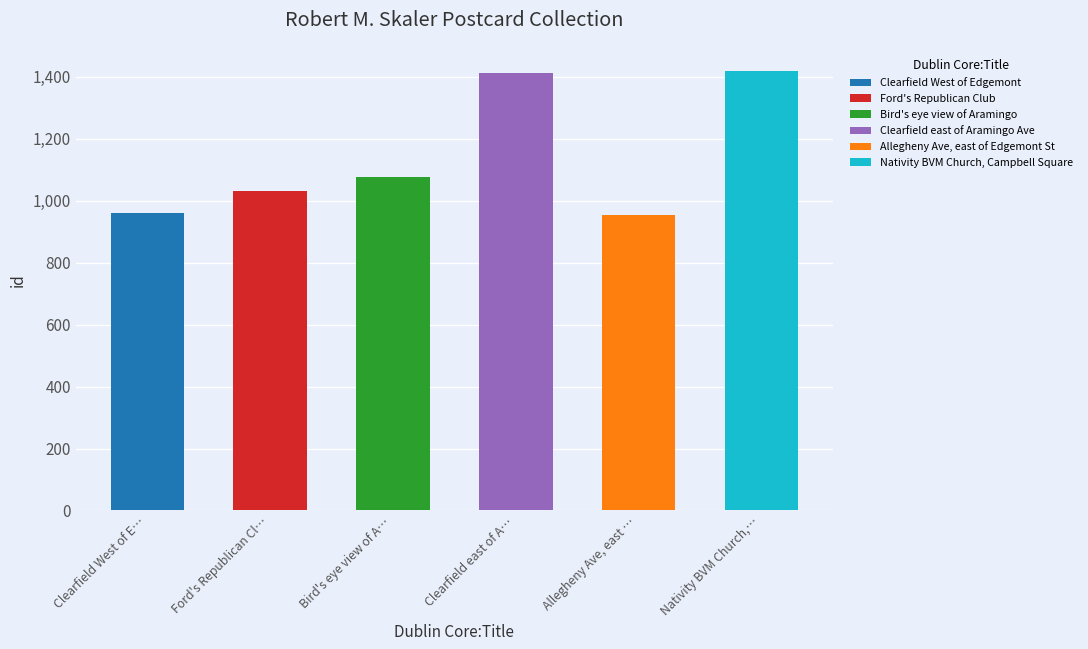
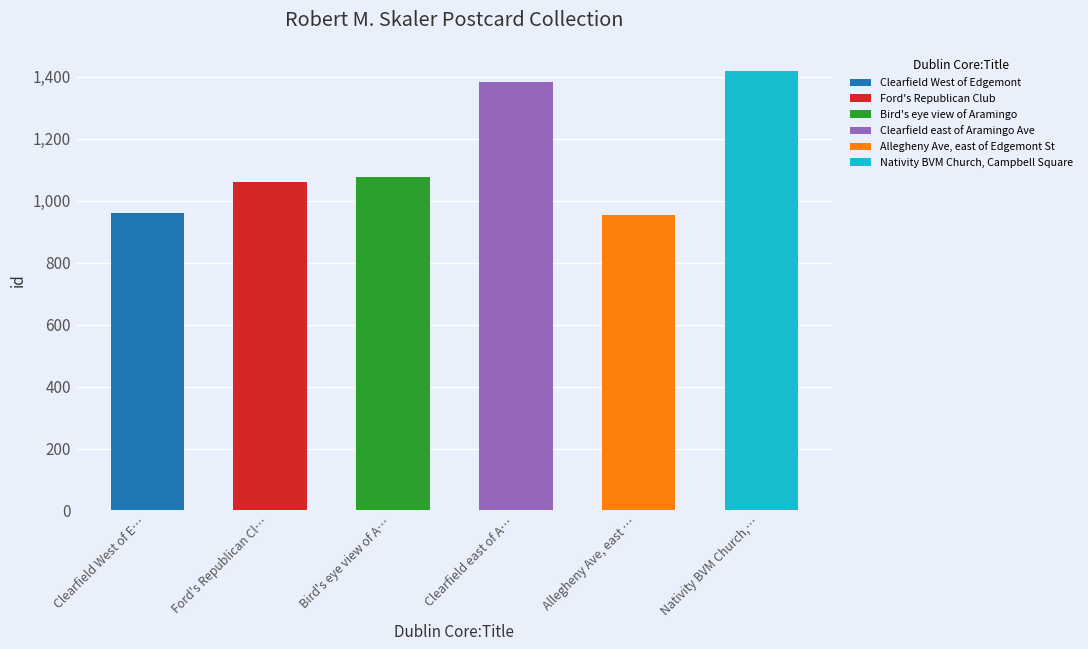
Ford's Republican Cl…: 1,030 -> 1,060
Clearfield east of A…: 1,410 -> 1,380
